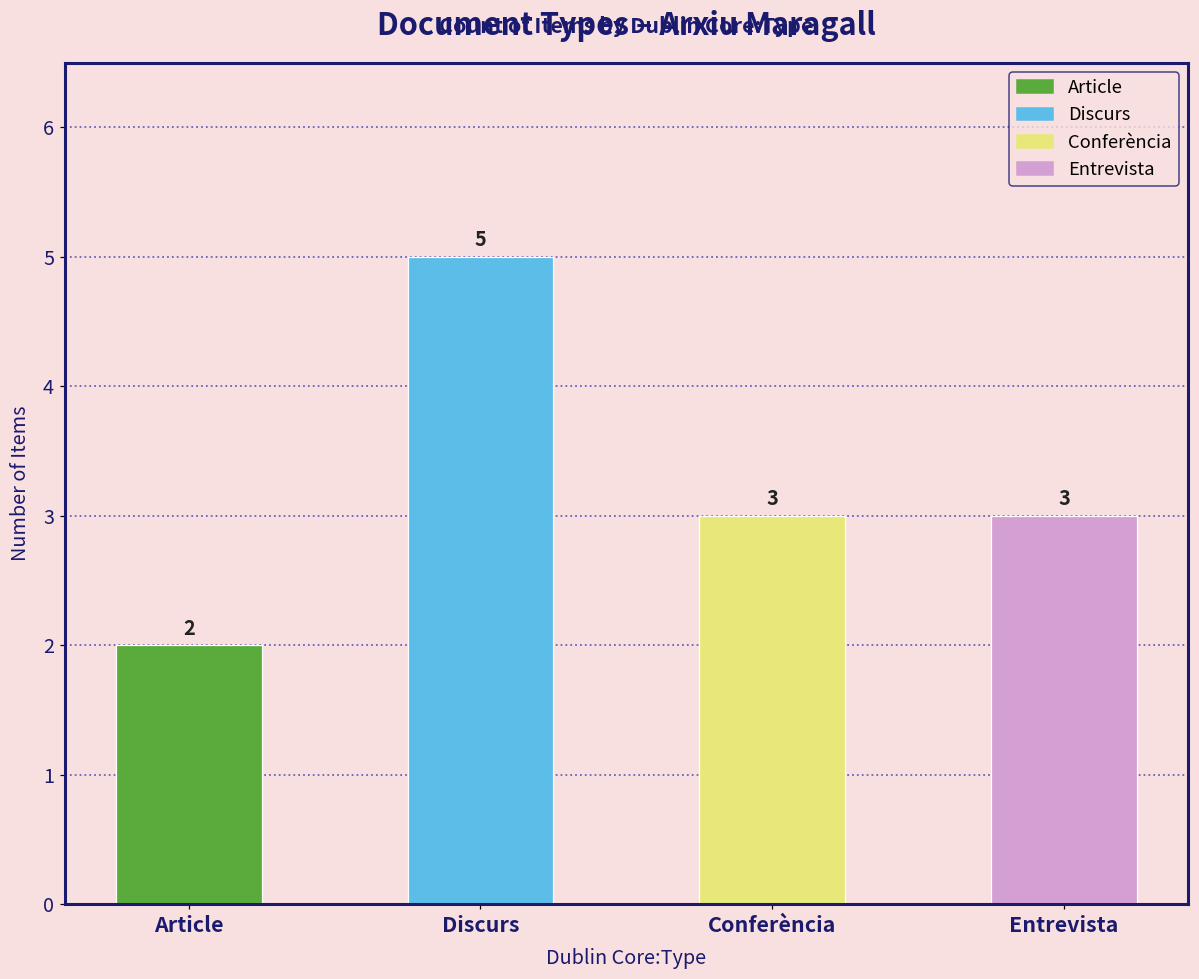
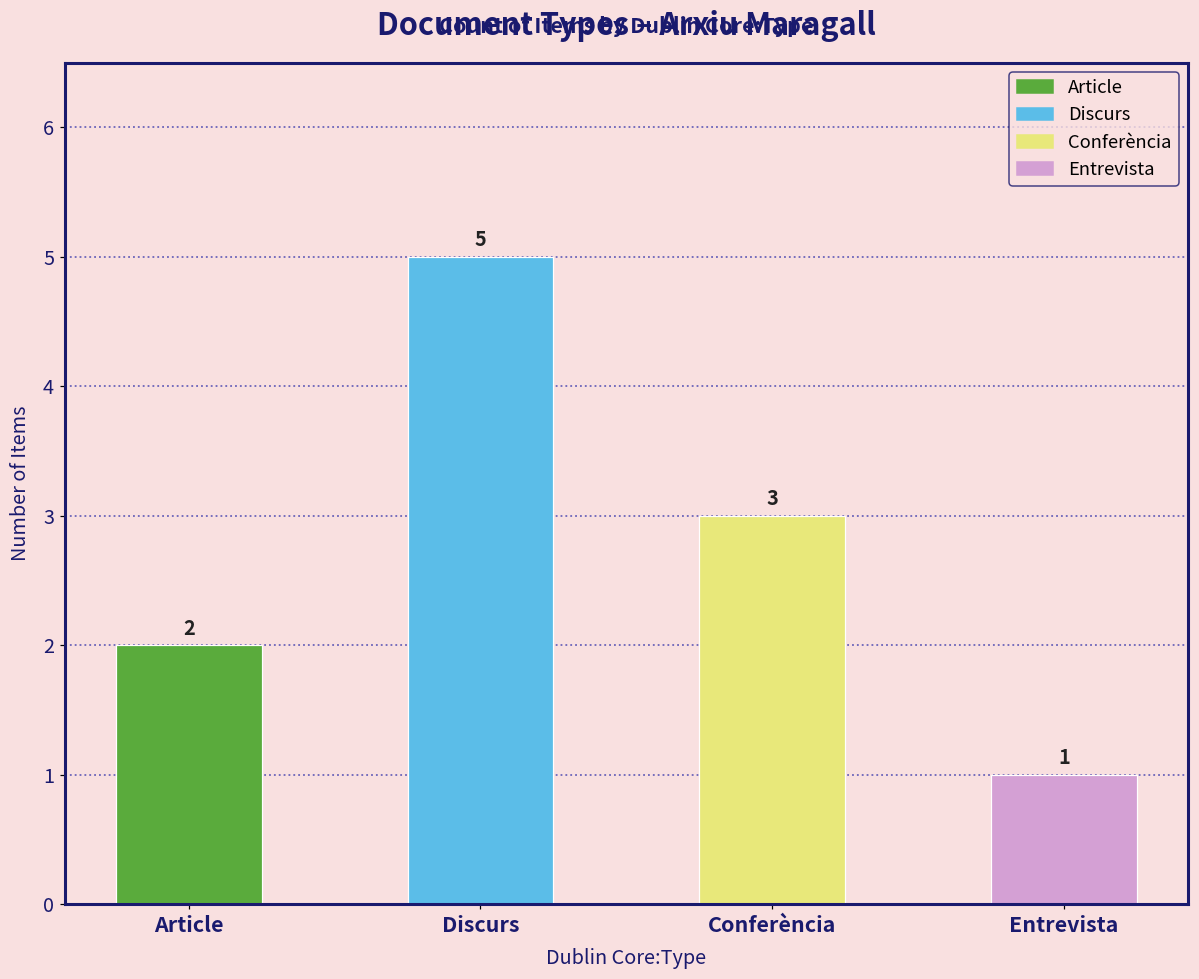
Entrevista: 3 -> 1
